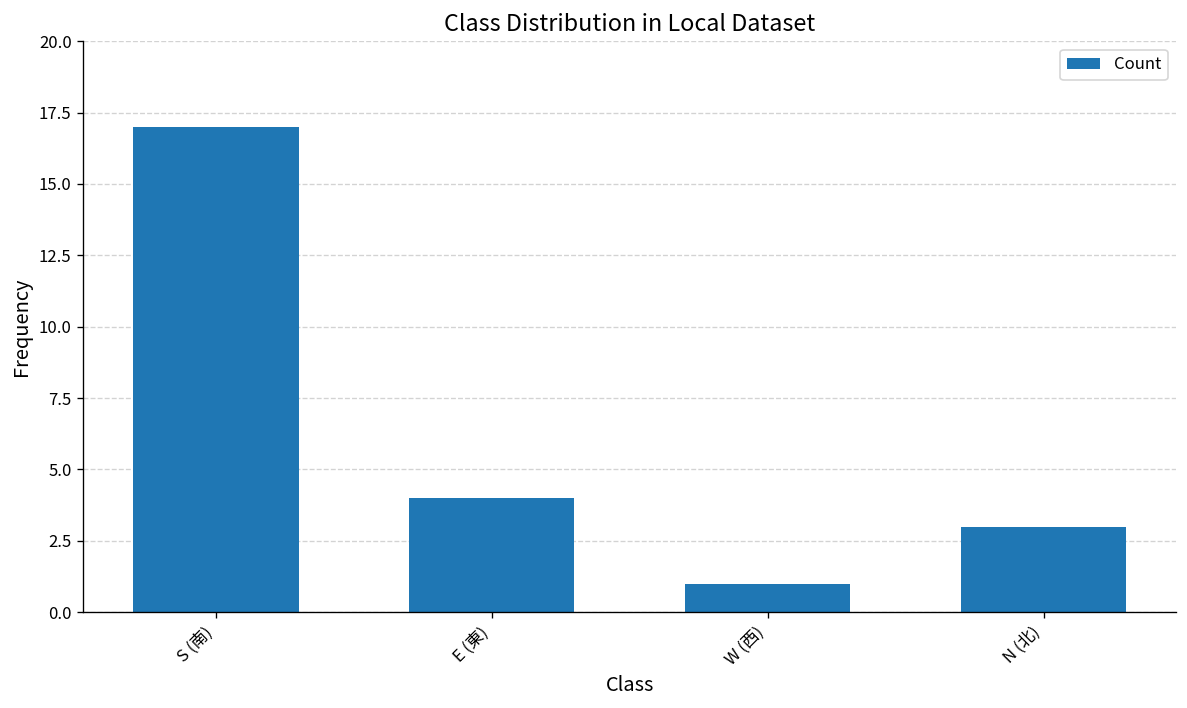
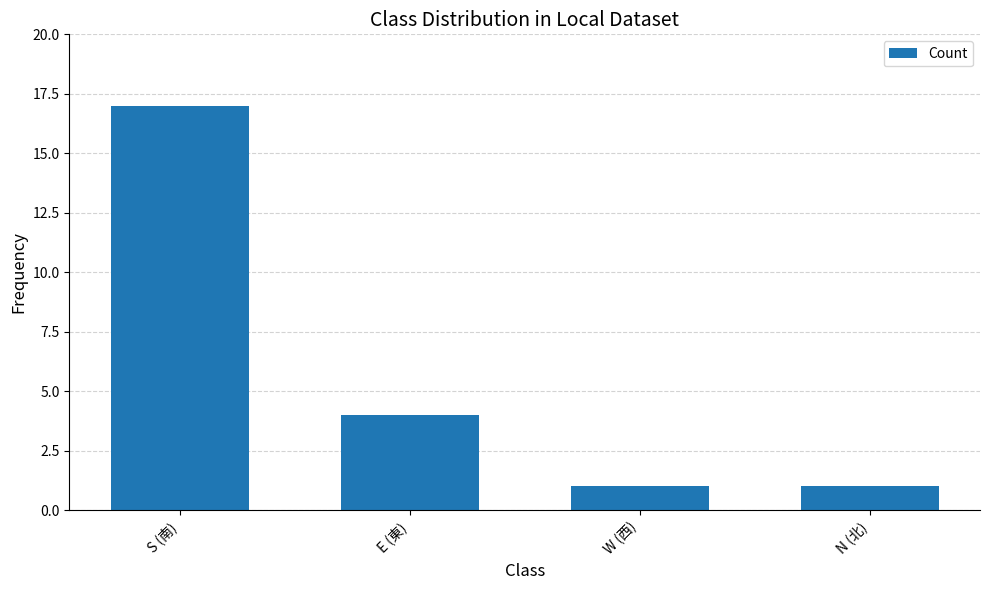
N (北): 3 -> 1
